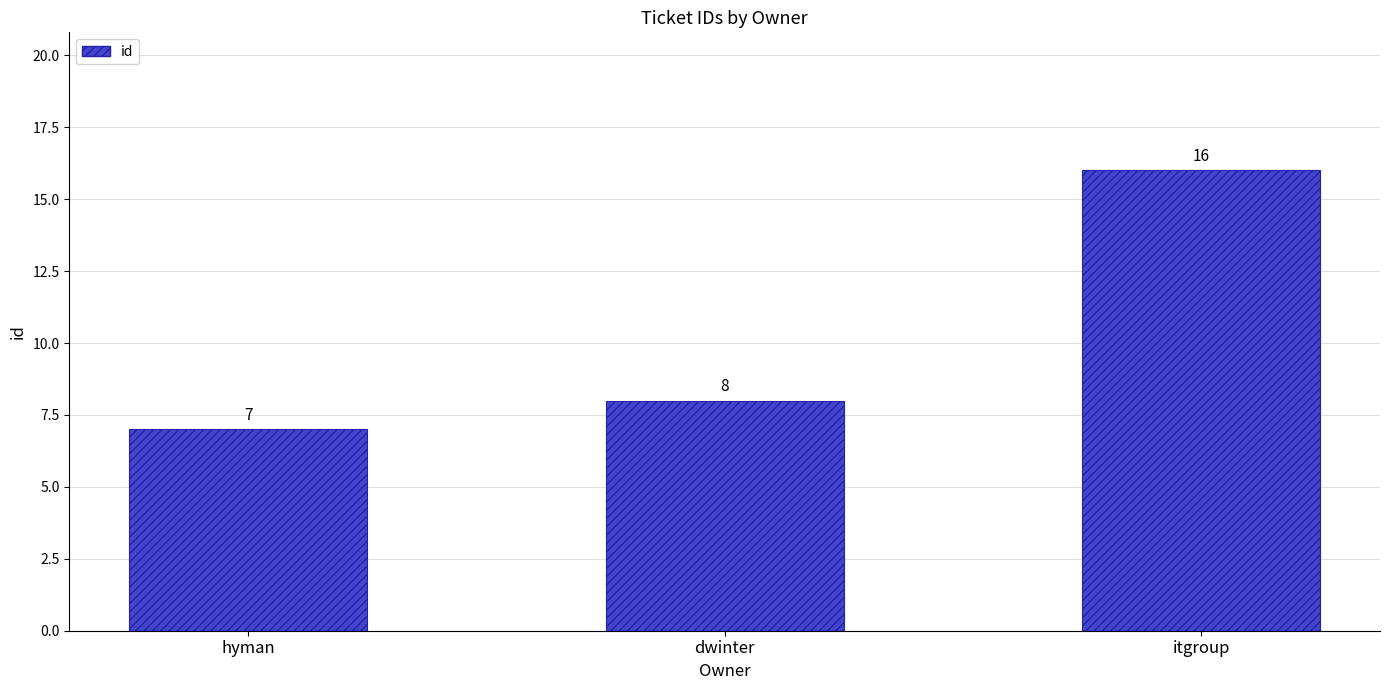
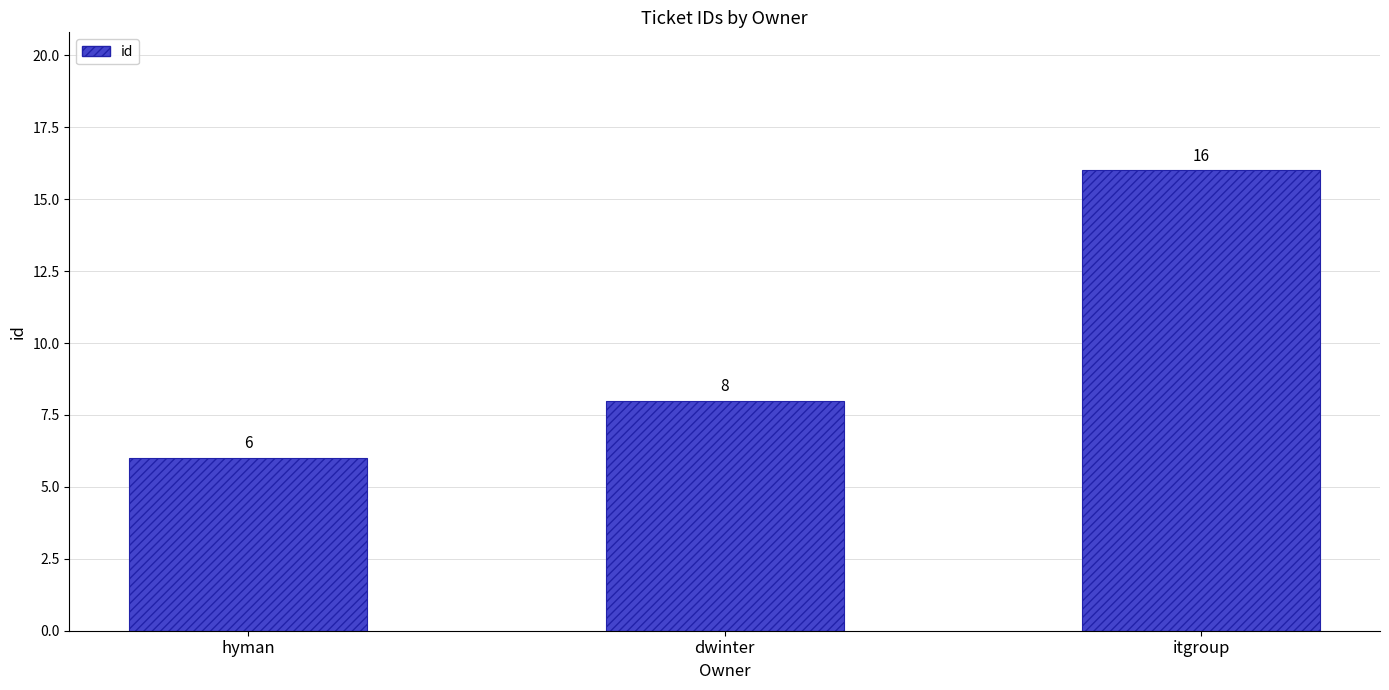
hyman: 7 -> 6
